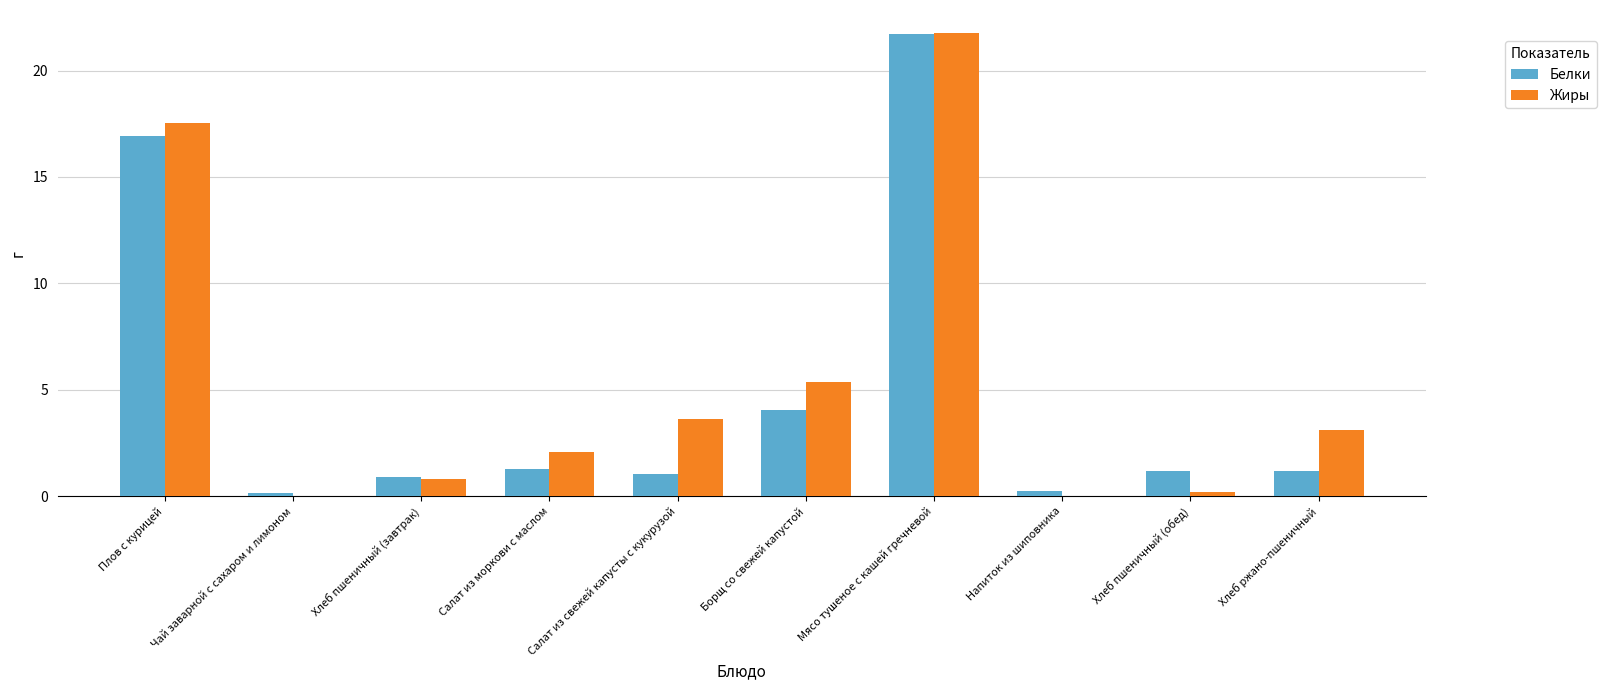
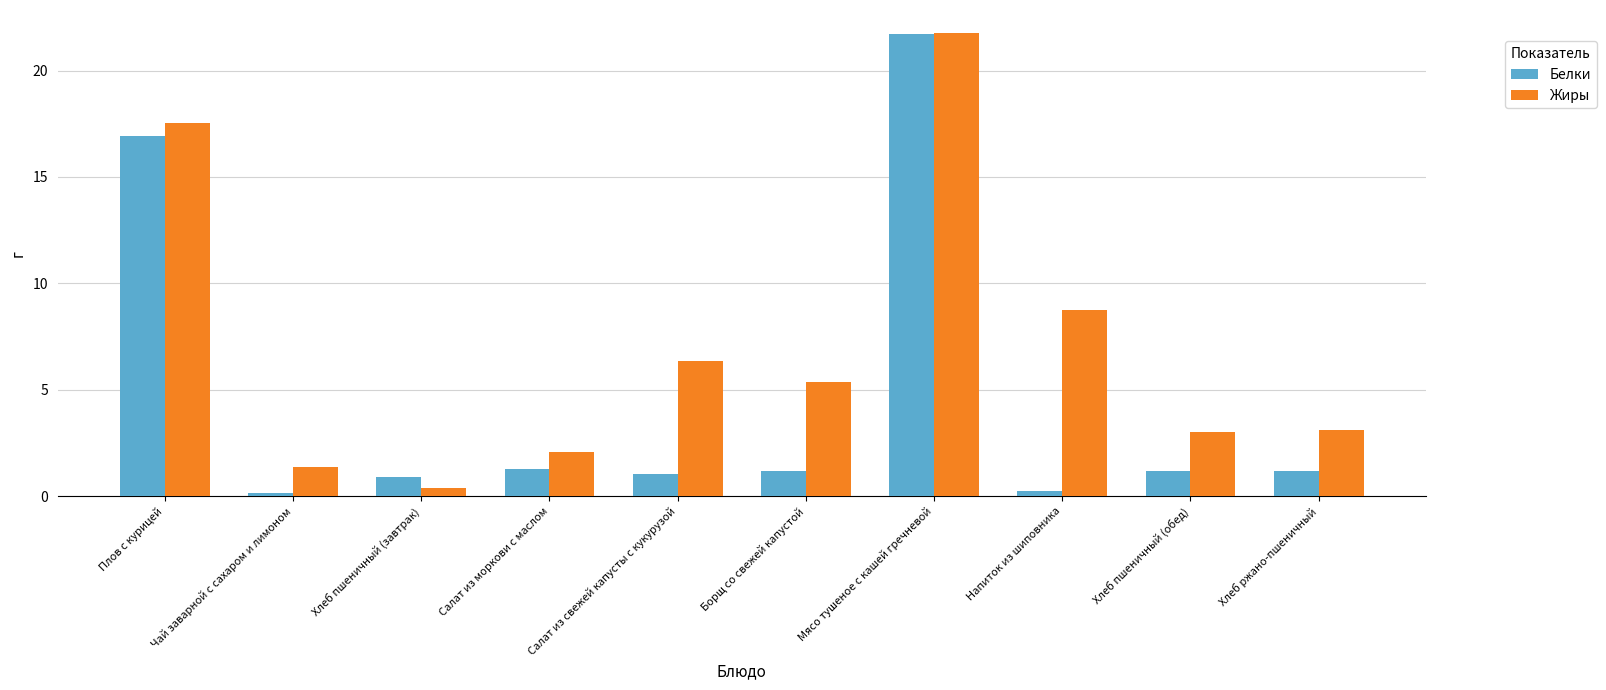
Жиры, Чай заварной с сахаром и лимоном: 0.0 -> 1.4
Жиры, Хлеб пшеничный (завтрак): 0.8 -> 0.4
Жиры, Салат из свежей капусты с кукурузой: 3.6 -> 6.4
Белки, Борщ со свежей капустой: 4.1 -> 1.2
Жиры, Напиток из шиповника: 0.0 -> 8.8
Жиры, Хлеб пшеничный (обед): 0.2 -> 3.0
